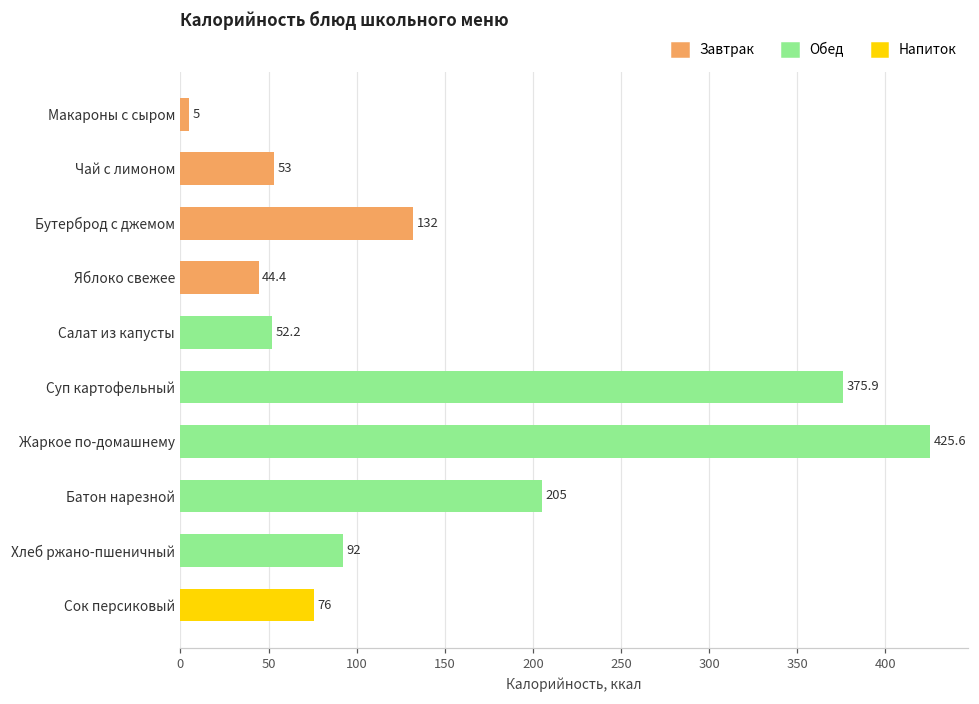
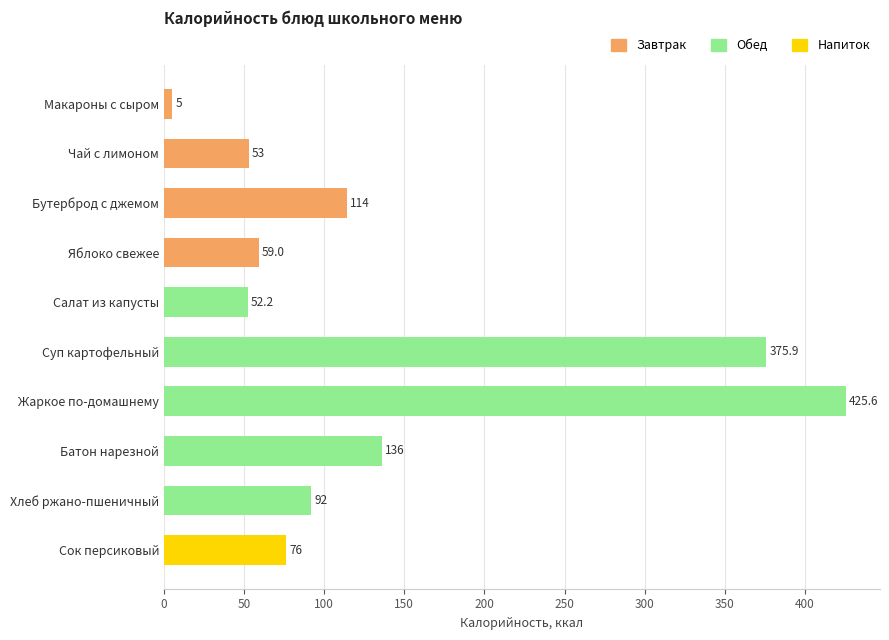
Бутерброд с джемом: 132 -> 114
Яблоко свежее: 44.4 -> 59.0
Батон нарезной: 205 -> 136
